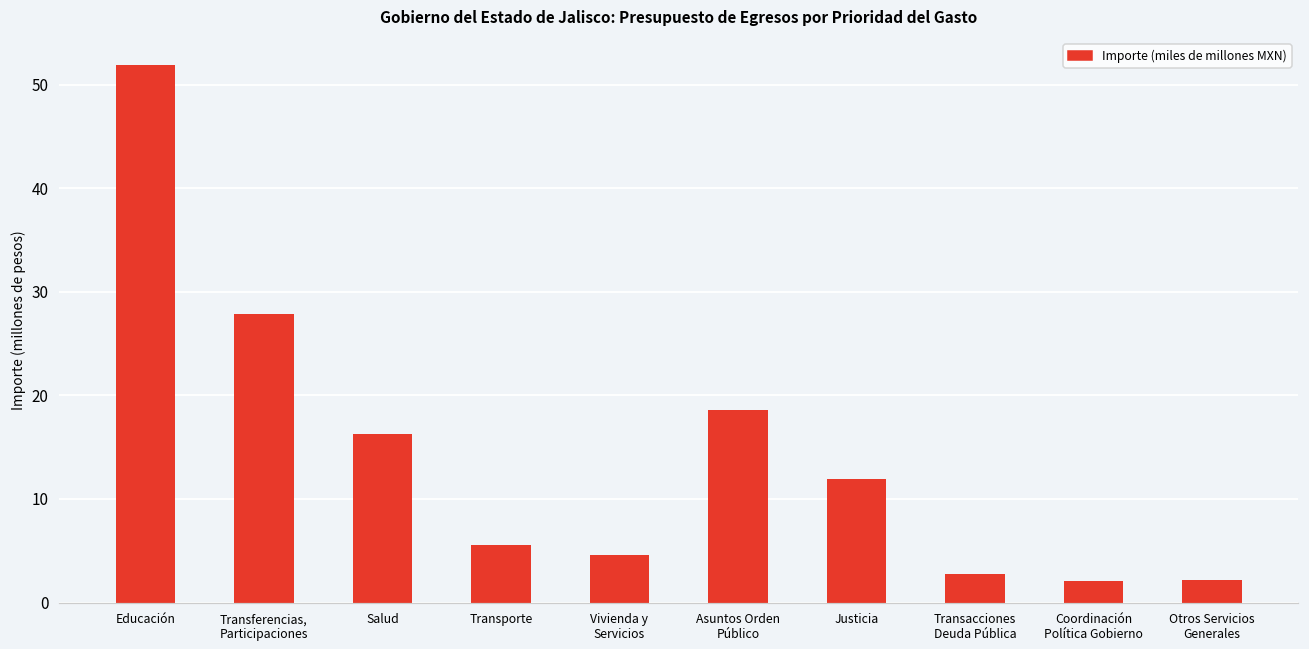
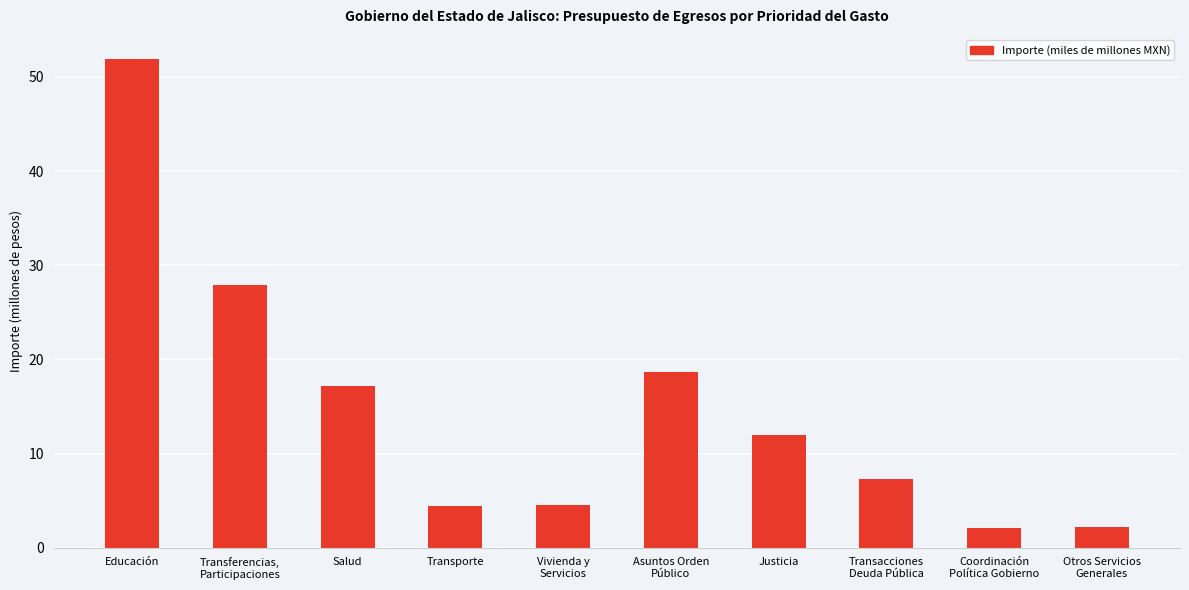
Salud: 16 -> 17
Transporte: 6 -> 4
Transacciones Deuda Pública: 3 -> 7
